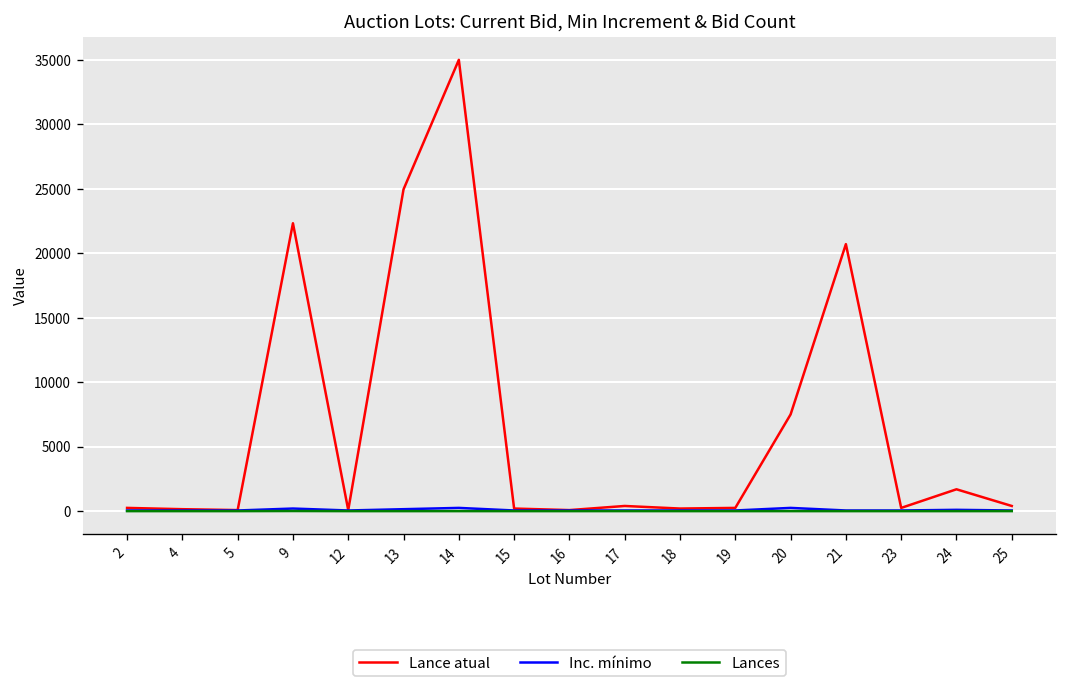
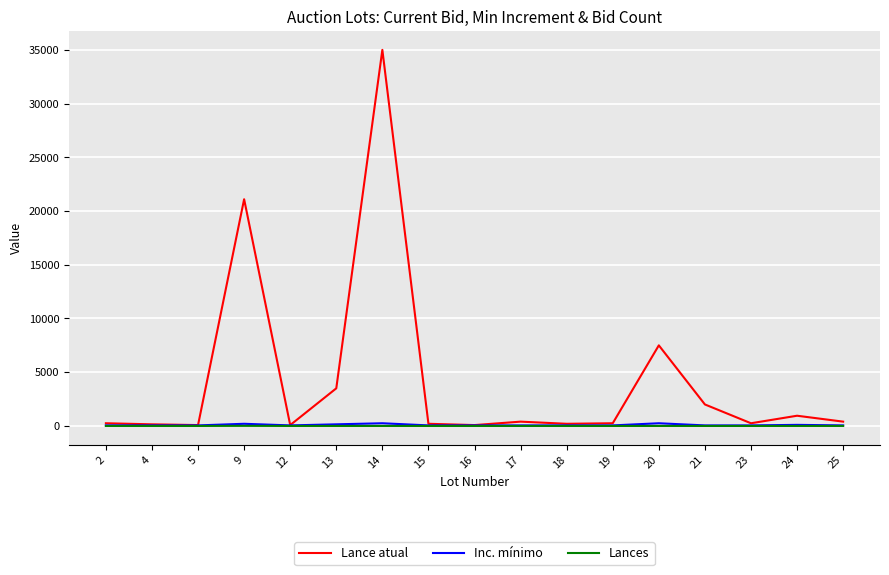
Lance atual, 9: 22300 -> 21100
Lance atual, 13: 25000 -> 3500
Lance atual, 21: 20700 -> 2000
Lance atual, 24: 1700 -> 1000
